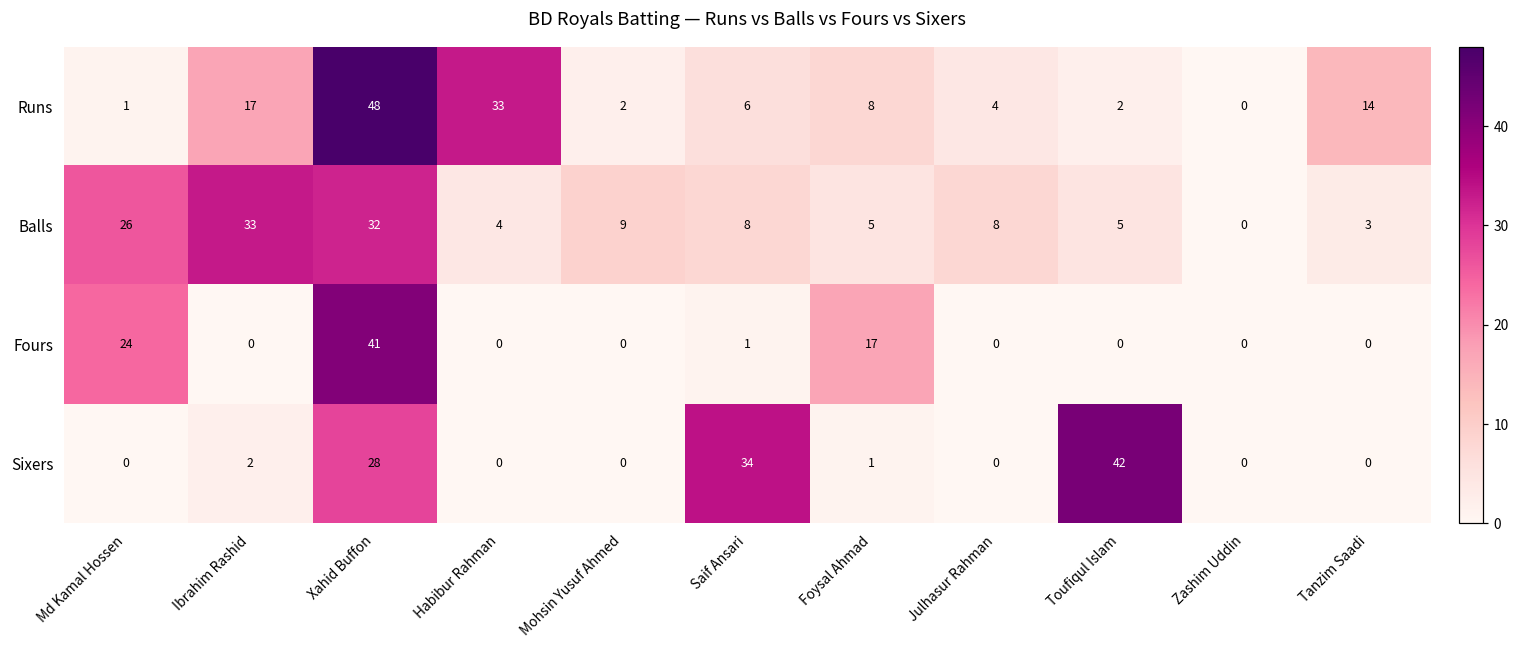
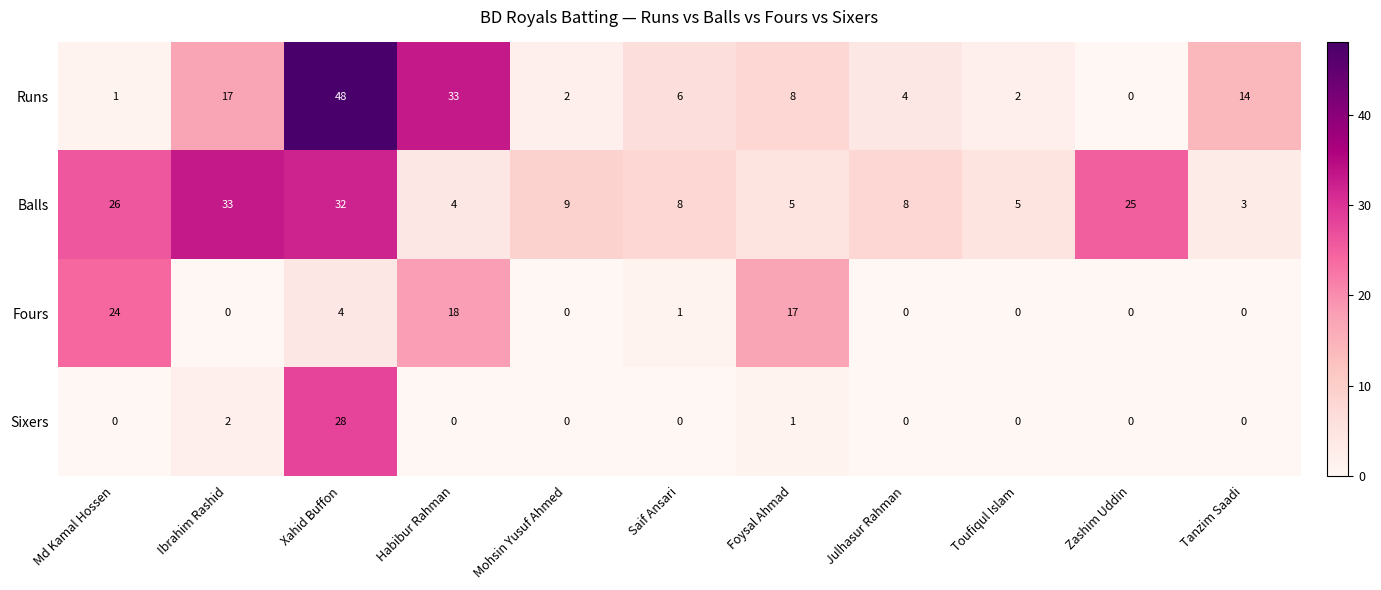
Balls, Zashim Uddin: 0 -> 25
Fours, Xahid Buffon: 41 -> 4
Fours, Habibur Rahman: 0 -> 18
Sixers, Saif Ansari: 34 -> 0
Sixers, Toufiqul Islam: 42 -> 0
